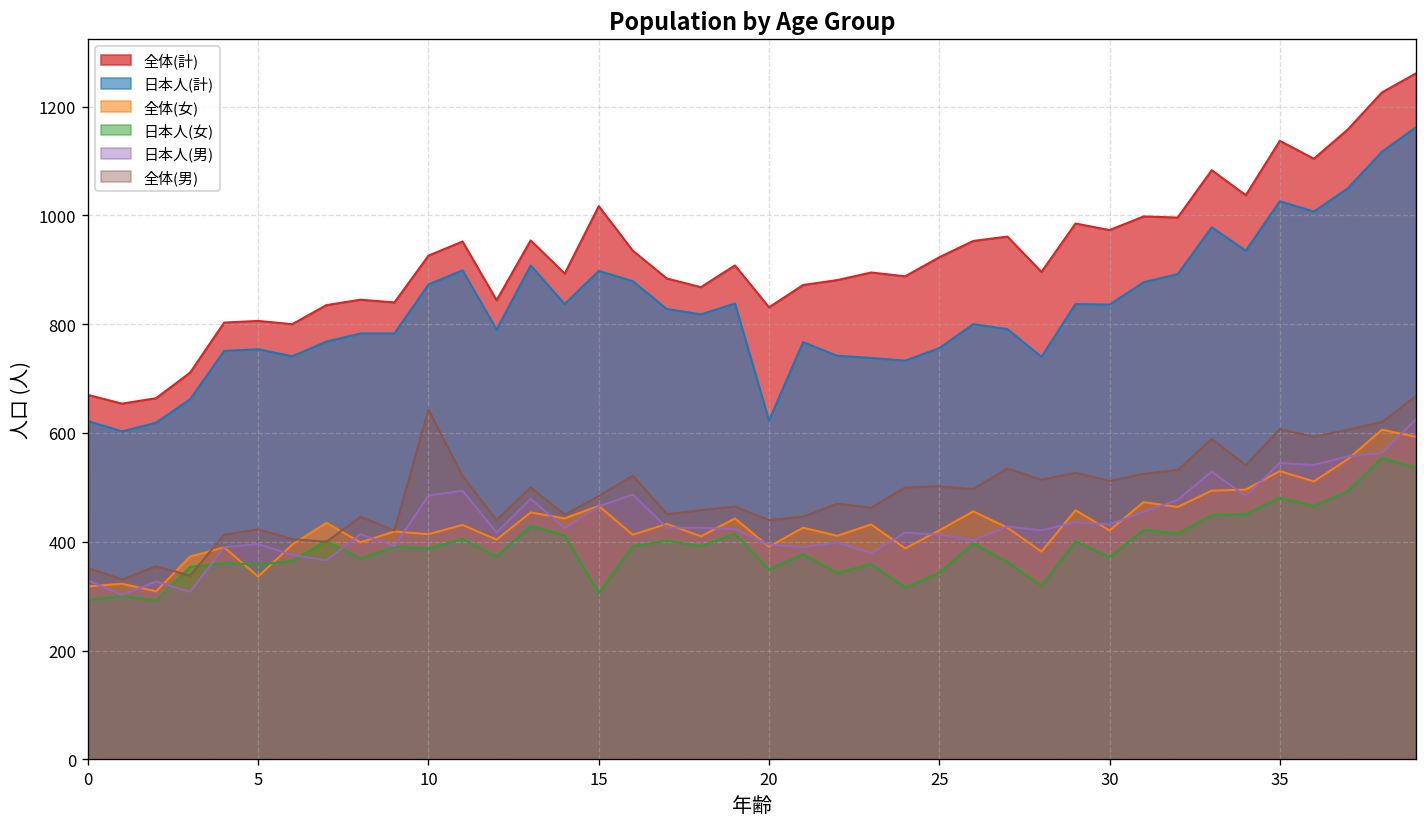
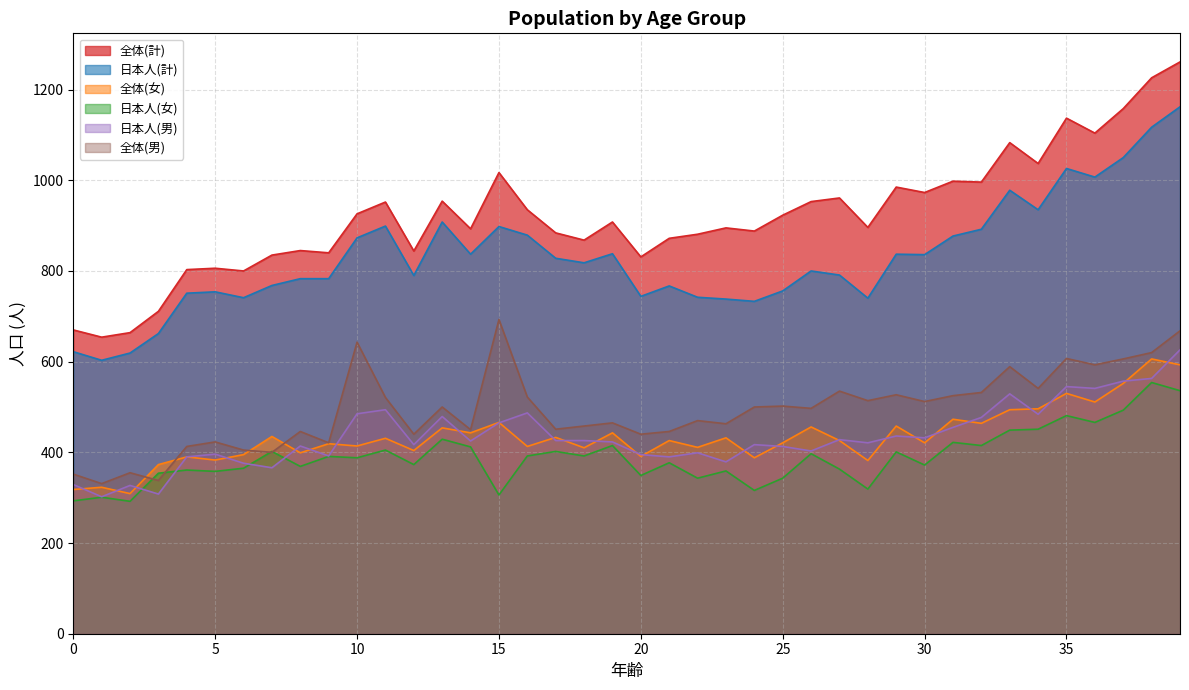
全体(女), 5: 340 -> 380
全体(男), 15: 480 -> 690
日本人(計), 20: 620 -> 740
